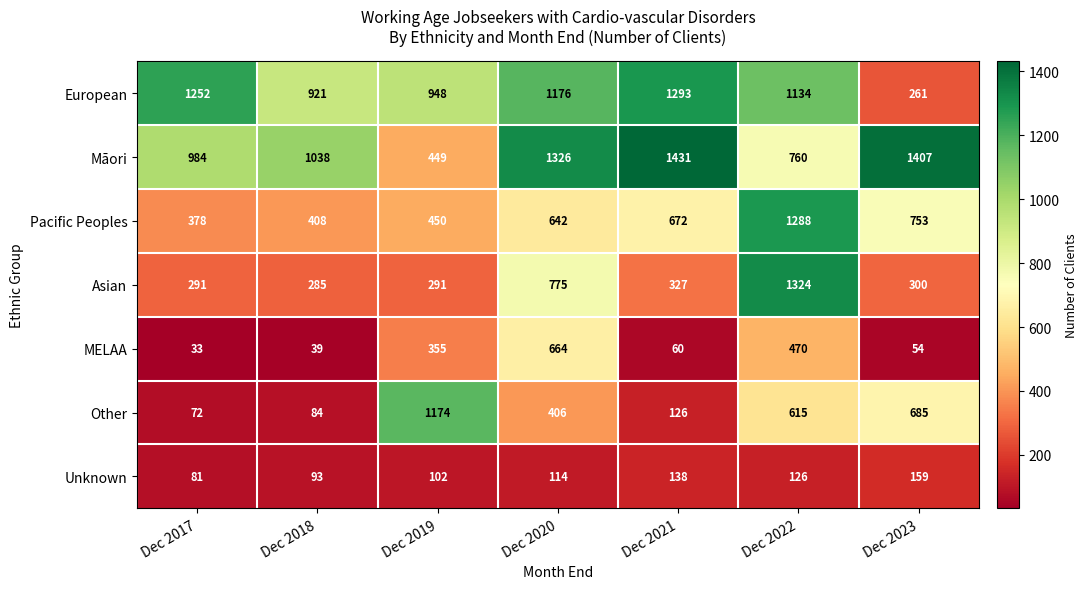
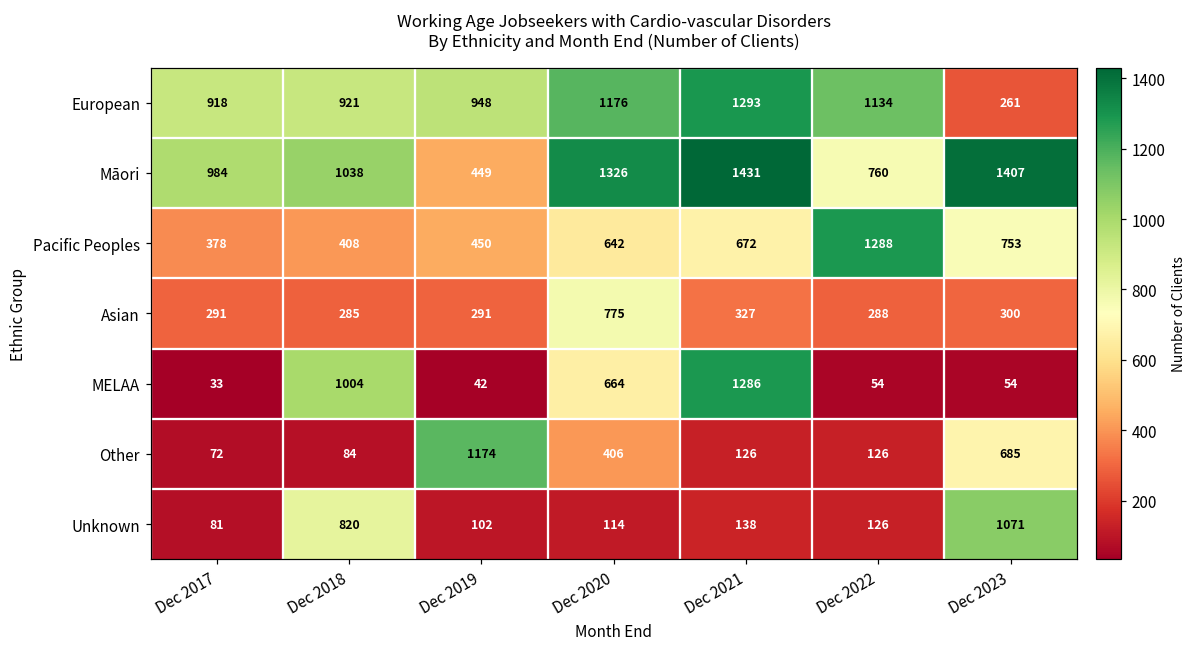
European, Dec 2017: 1252 -> 918
Asian, Dec 2022: 1324 -> 288
MELAA, Dec 2018: 39 -> 1004
MELAA, Dec 2019: 355 -> 42
MELAA, Dec 2021: 60 -> 1286
MELAA, Dec 2022: 470 -> 54
Other, Dec 2022: 615 -> 126
Unknown, Dec 2018: 93 -> 820
Unknown, Dec 2023: 159 -> 1071
